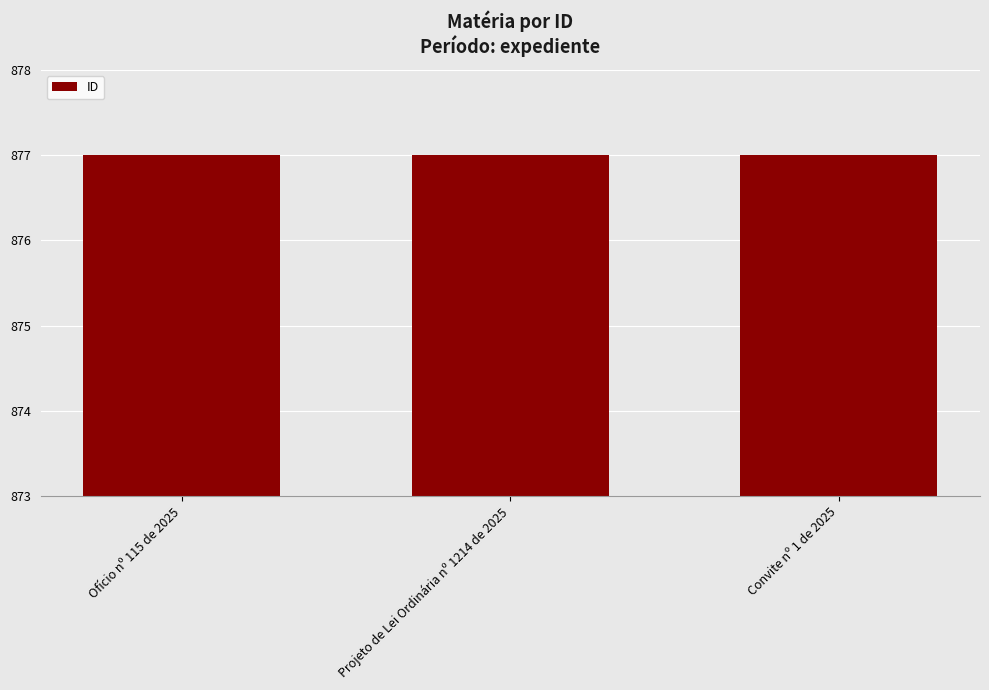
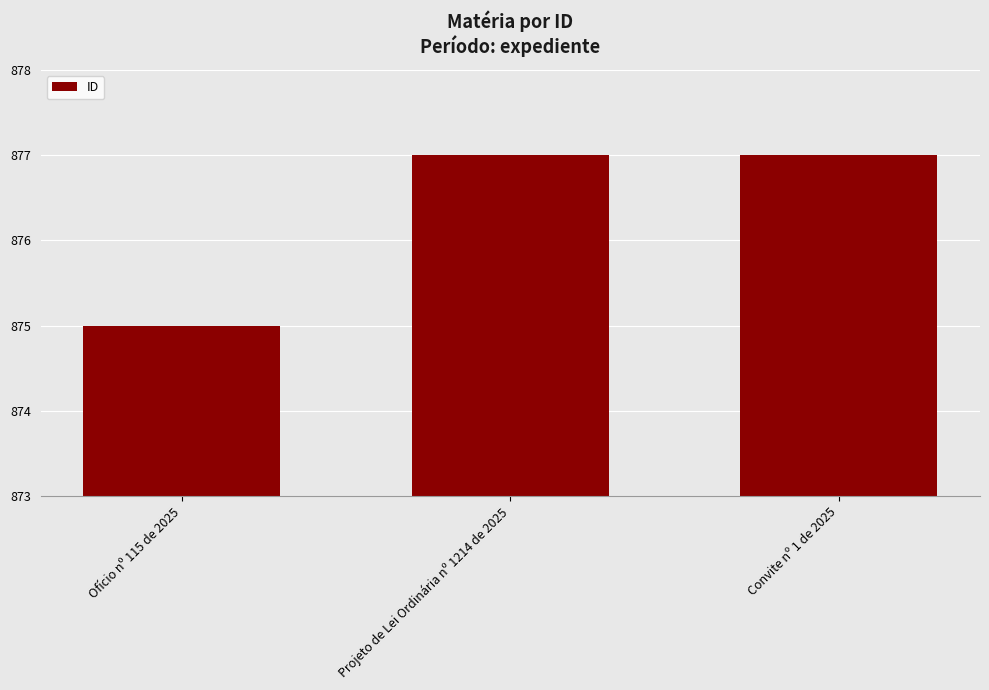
Ofício nº 115 de 2025: 877 -> 875
